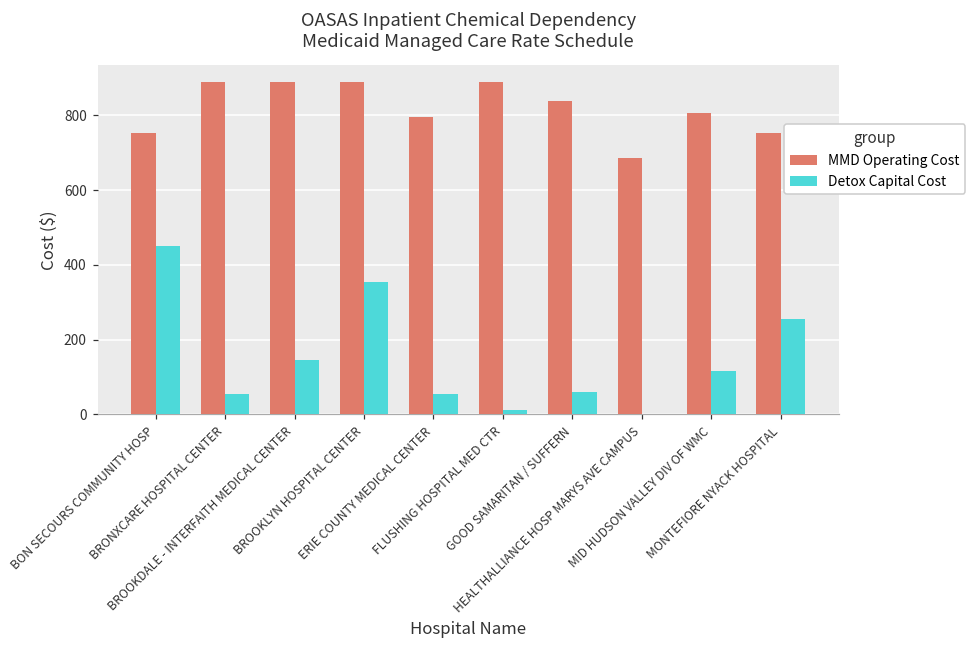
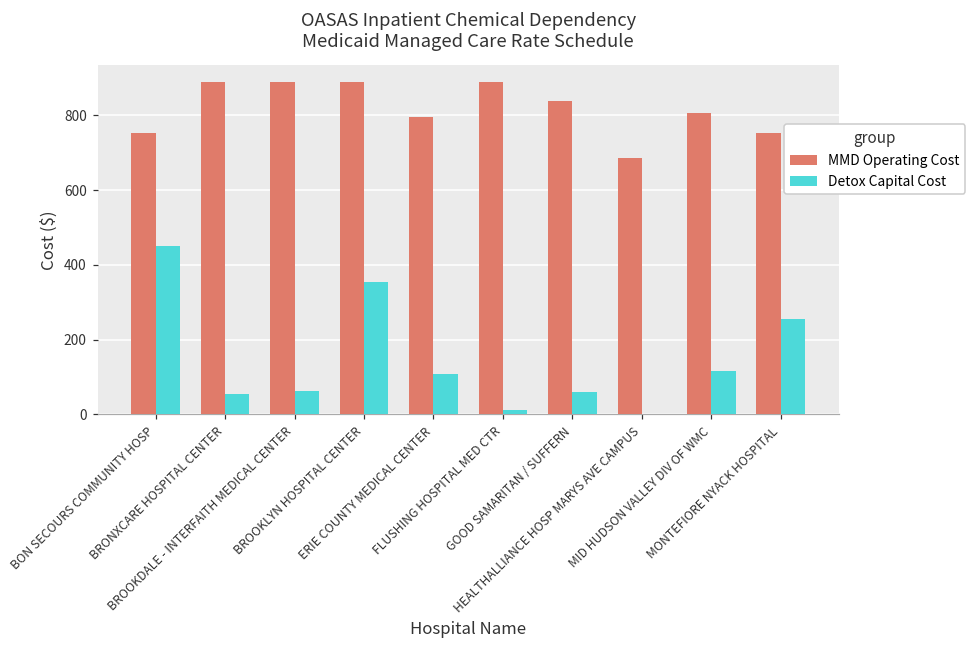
Detox Capital Cost, BROOKDALE - INTERFAITH MEDICAL CENTER: 150 -> 60
Detox Capital Cost, ERIE COUNTY MEDICAL CENTER: 50 -> 110
